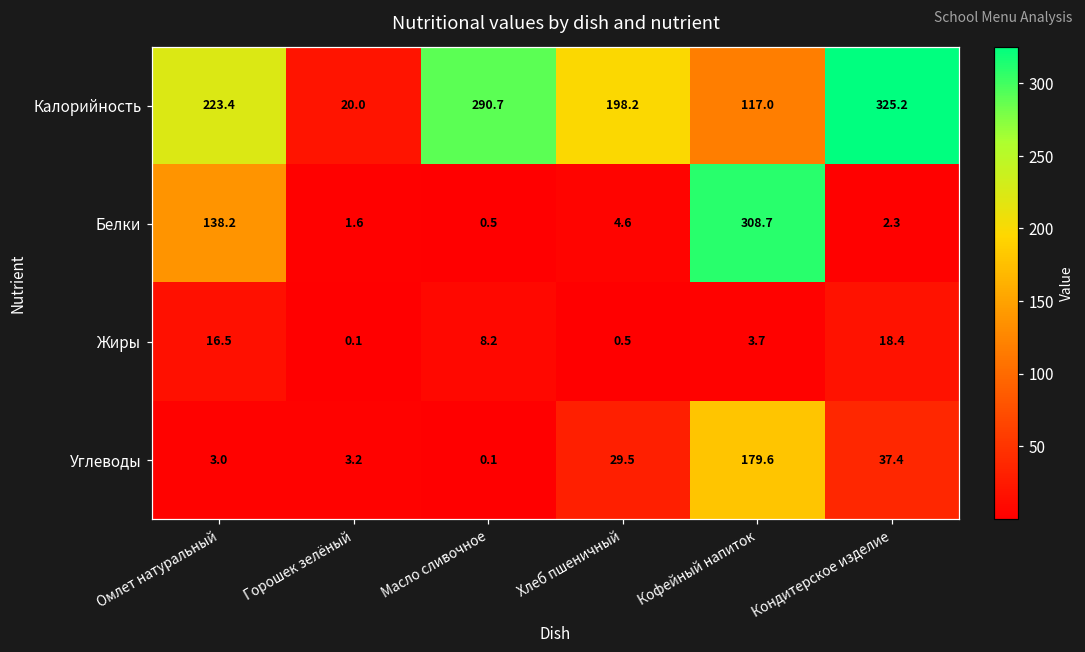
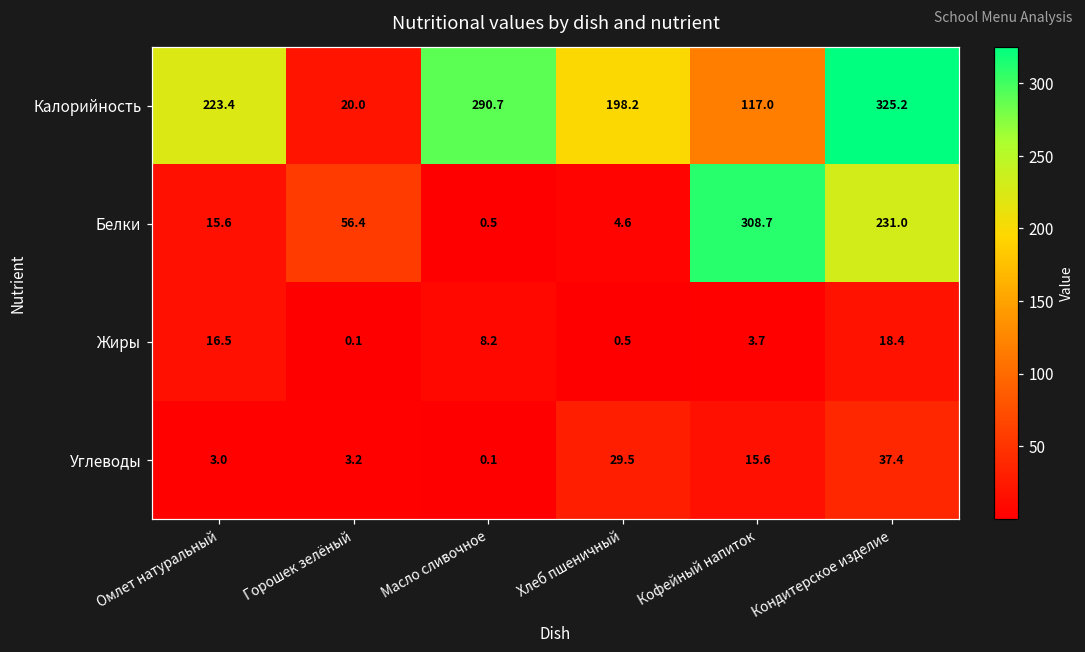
Белки, Омлет натуральный: 138.2 -> 15.6
Белки, Горошек зелёный: 1.6 -> 56.4
Белки, Кондитерское изделие: 2.3 -> 231.0
Углеводы, Кофейный напиток: 179.6 -> 15.6
